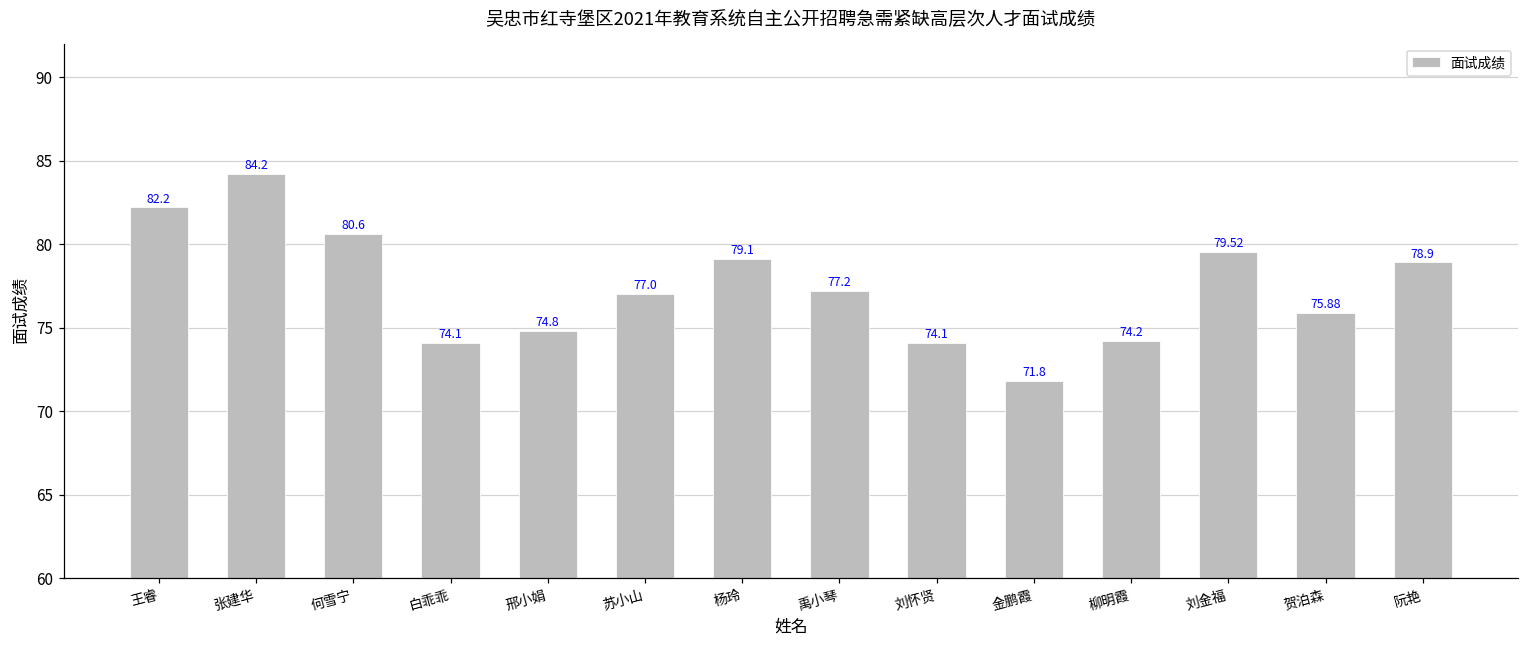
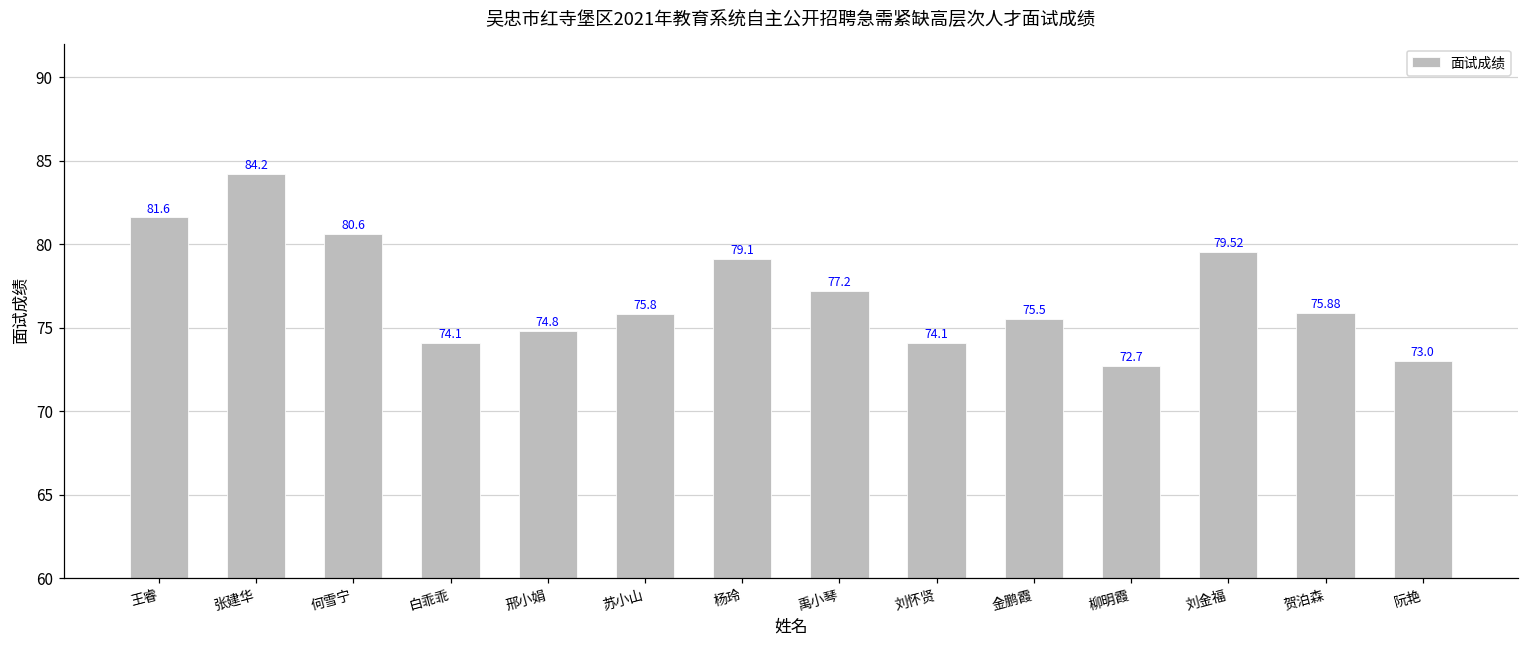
王睿: 82.2 -> 81.6
苏小山: 77.0 -> 75.8
金鹏霞: 71.8 -> 75.5
柳明霞: 74.2 -> 72.7
阮艳: 78.9 -> 73.0
